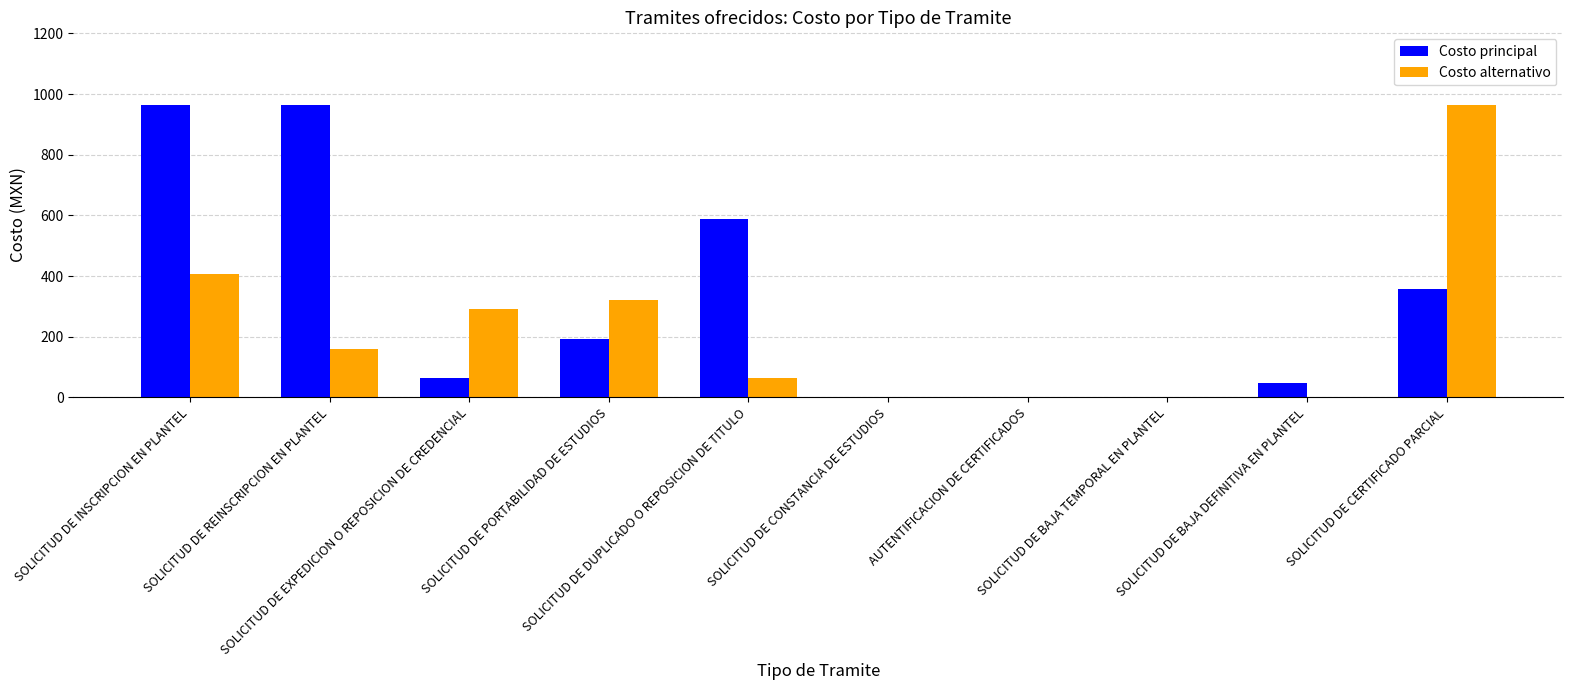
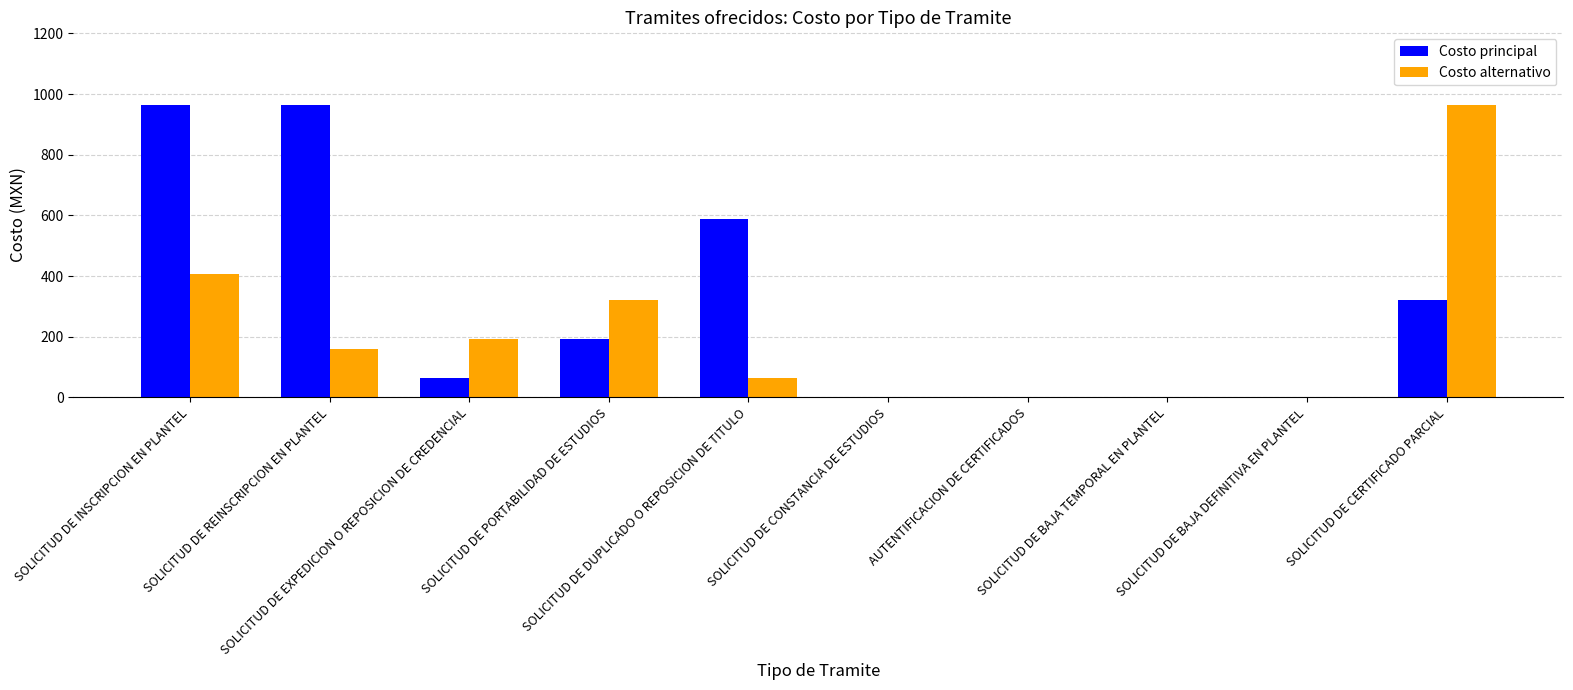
Costo alternativo, SOLICITUD DE EXPEDICION O REPOSICION DE CREDENCIAL: 290 -> 190
Costo principal, SOLICITUD DE BAJA DEFINITIVA EN PLANTEL: 50 -> 0
Costo principal, SOLICITUD DE CERTIFICADO PARCIAL: 360 -> 320
